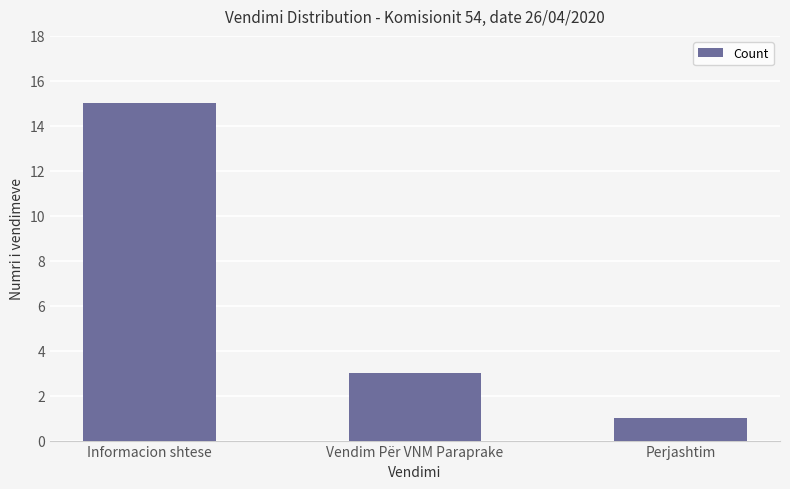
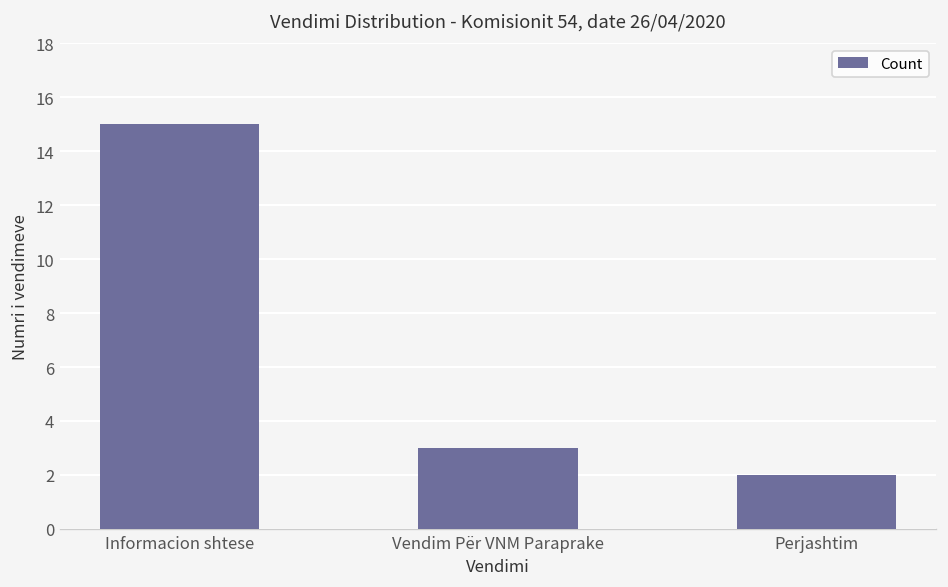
Perjashtim: 1 -> 2
